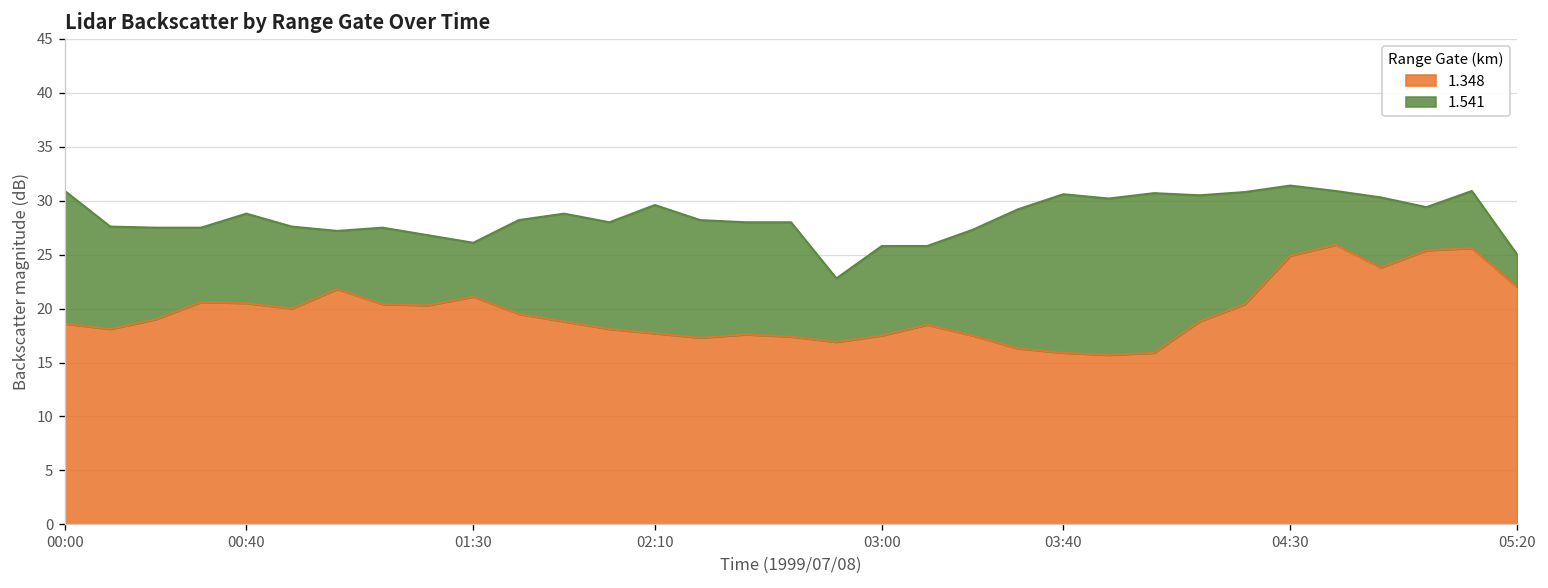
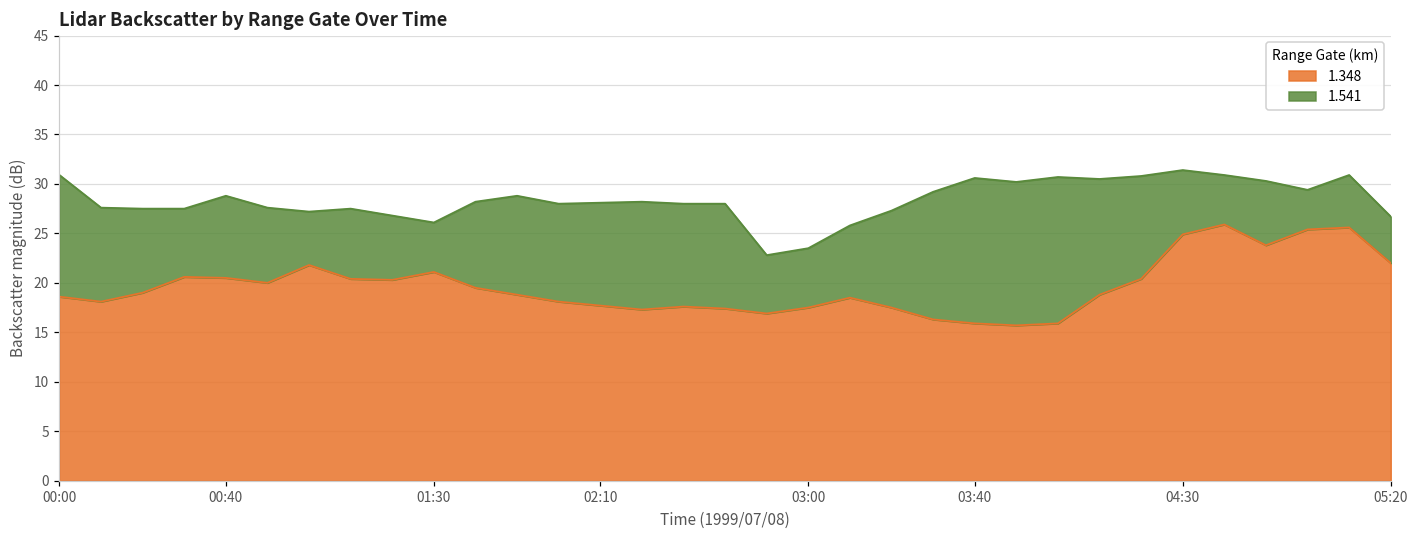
1.541, 02:10: 30 -> 28
1.541, 03:00: 26 -> 24
1.541, 05:20: 25 -> 27
